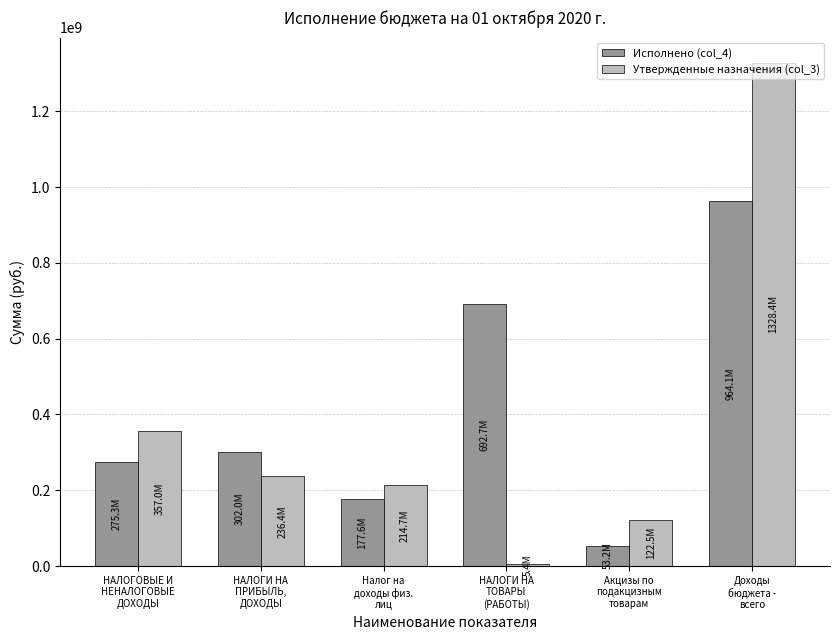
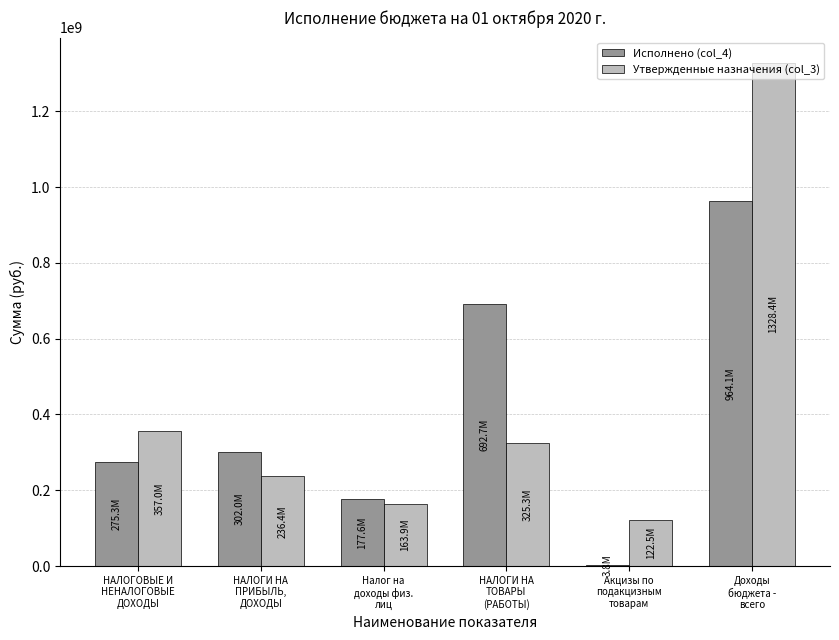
Утвержденные назначения (col_3), Налог на доходы физ. лиц: 214.7M -> 163.9M
Утвержденные назначения (col_3), НАЛОГИ НА ТОВАРЫ (РАБОТЫ): 5.4M -> 325.3M
Исполнено (col_4), Акцизы по подакцизным товарам: 53.2M -> 3.8M
